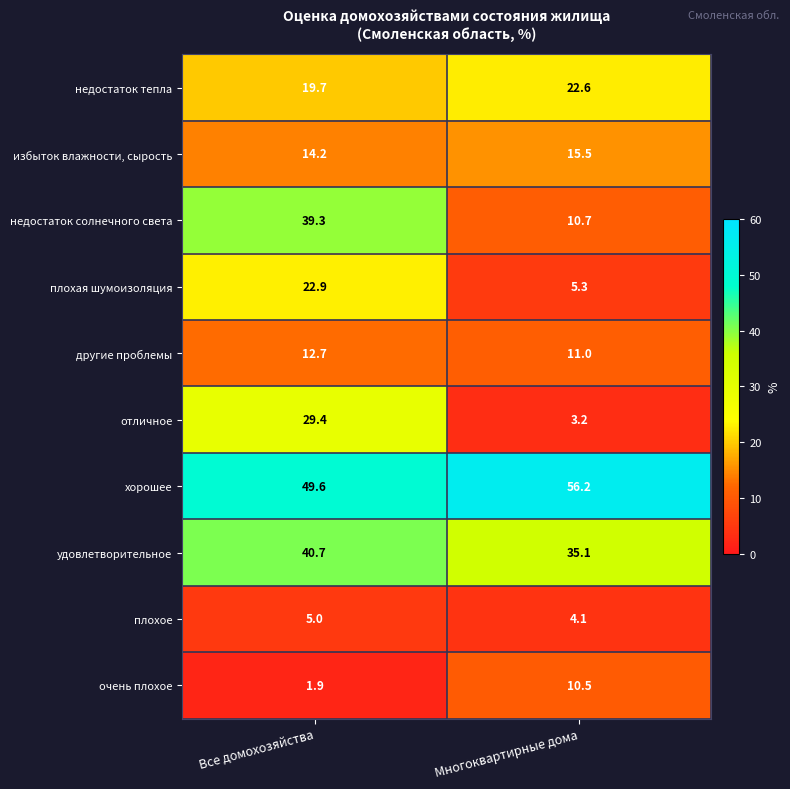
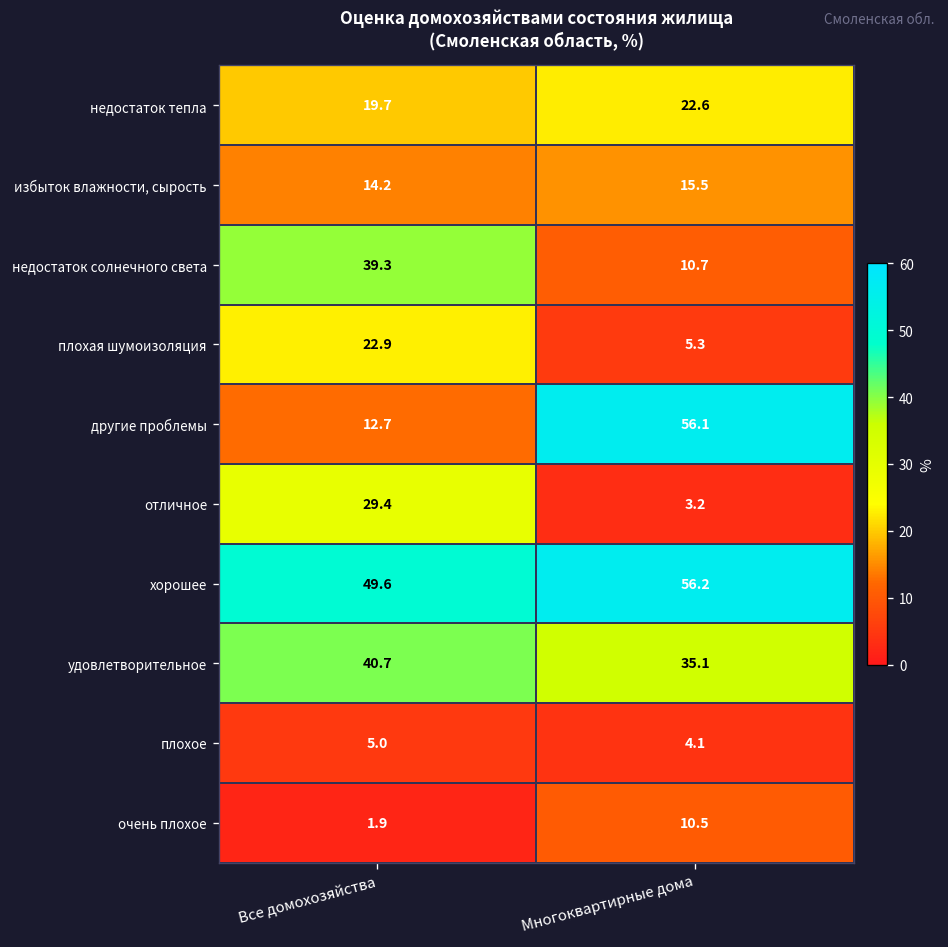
другие проблемы, Многоквартирные дома: 11.0 -> 56.1
